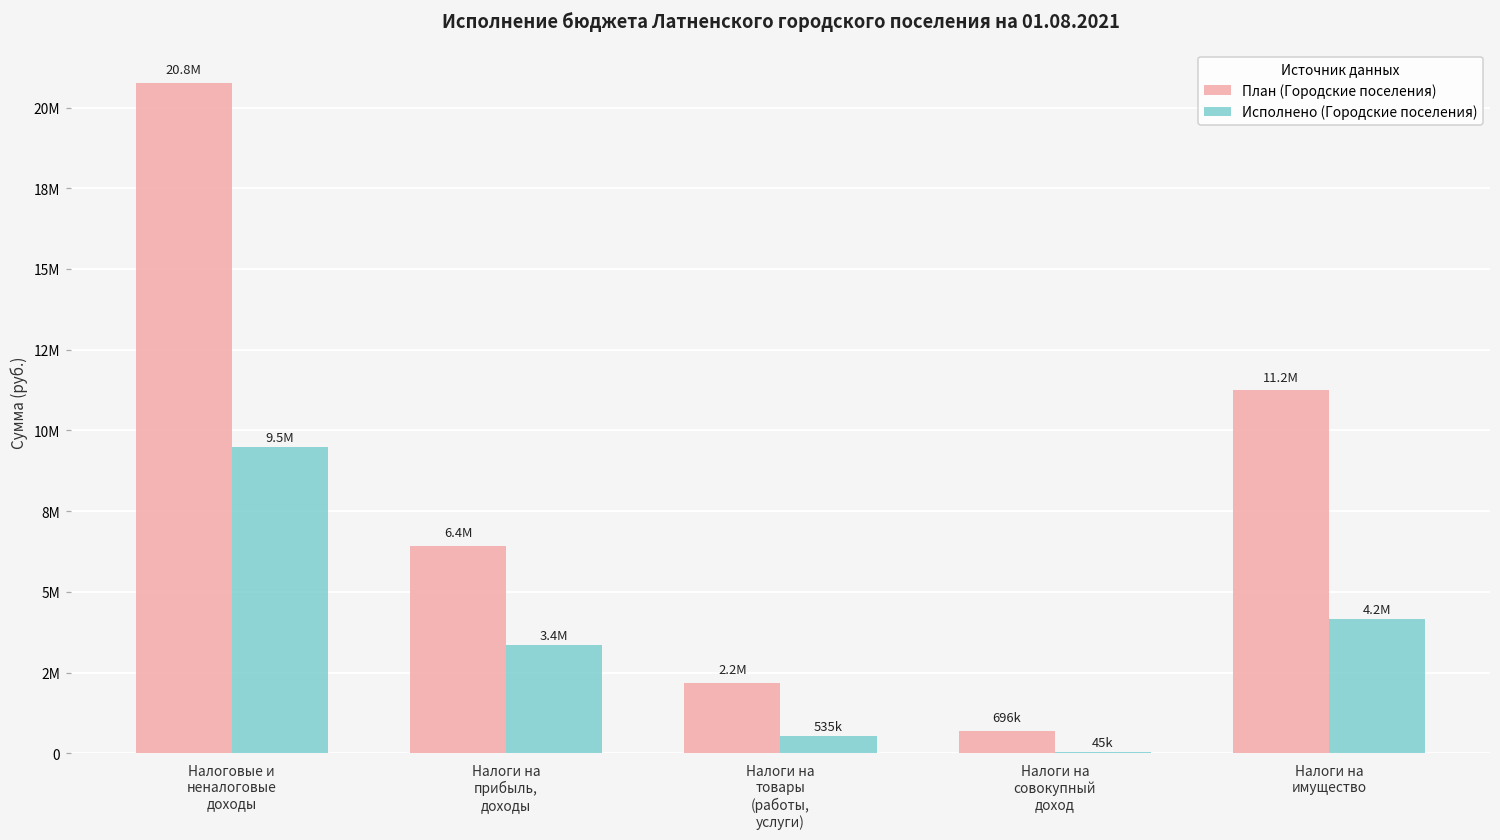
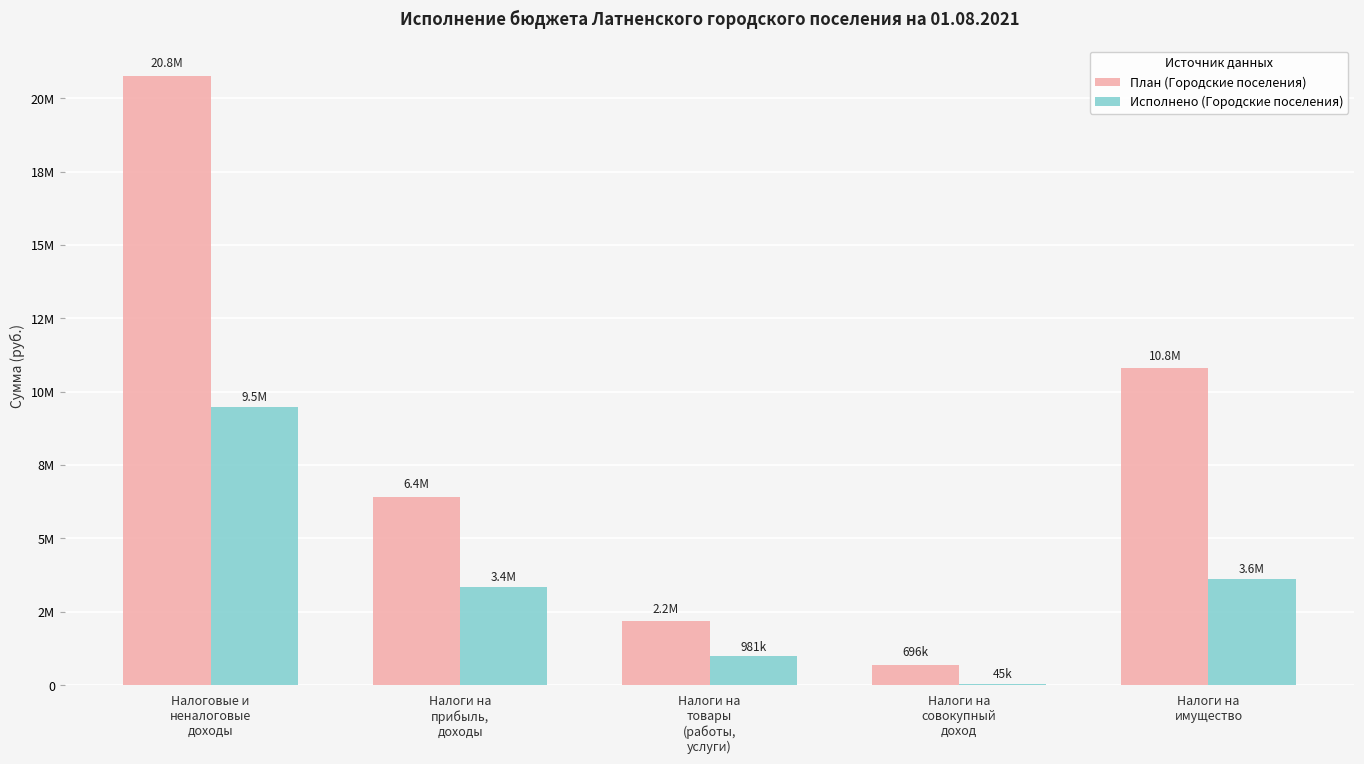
Исполнено (Городские поселения), Налоги на товары (работы, услуги): 535k -> 981k
План (Городские поселения), Налоги на имущество: 11.2M -> 10.8M
Исполнено (Городские поселения), Налоги на имущество: 4.2M -> 3.6M
